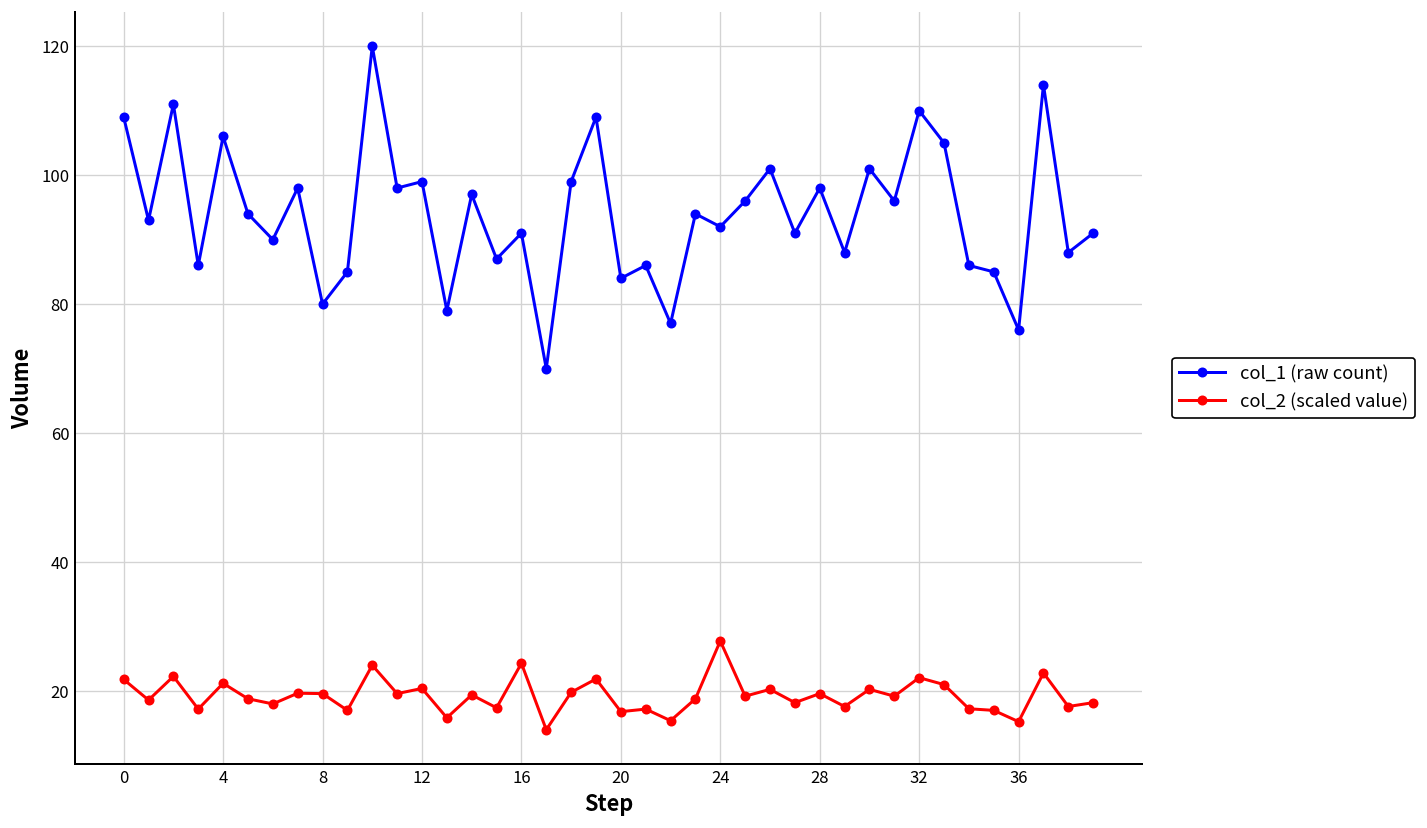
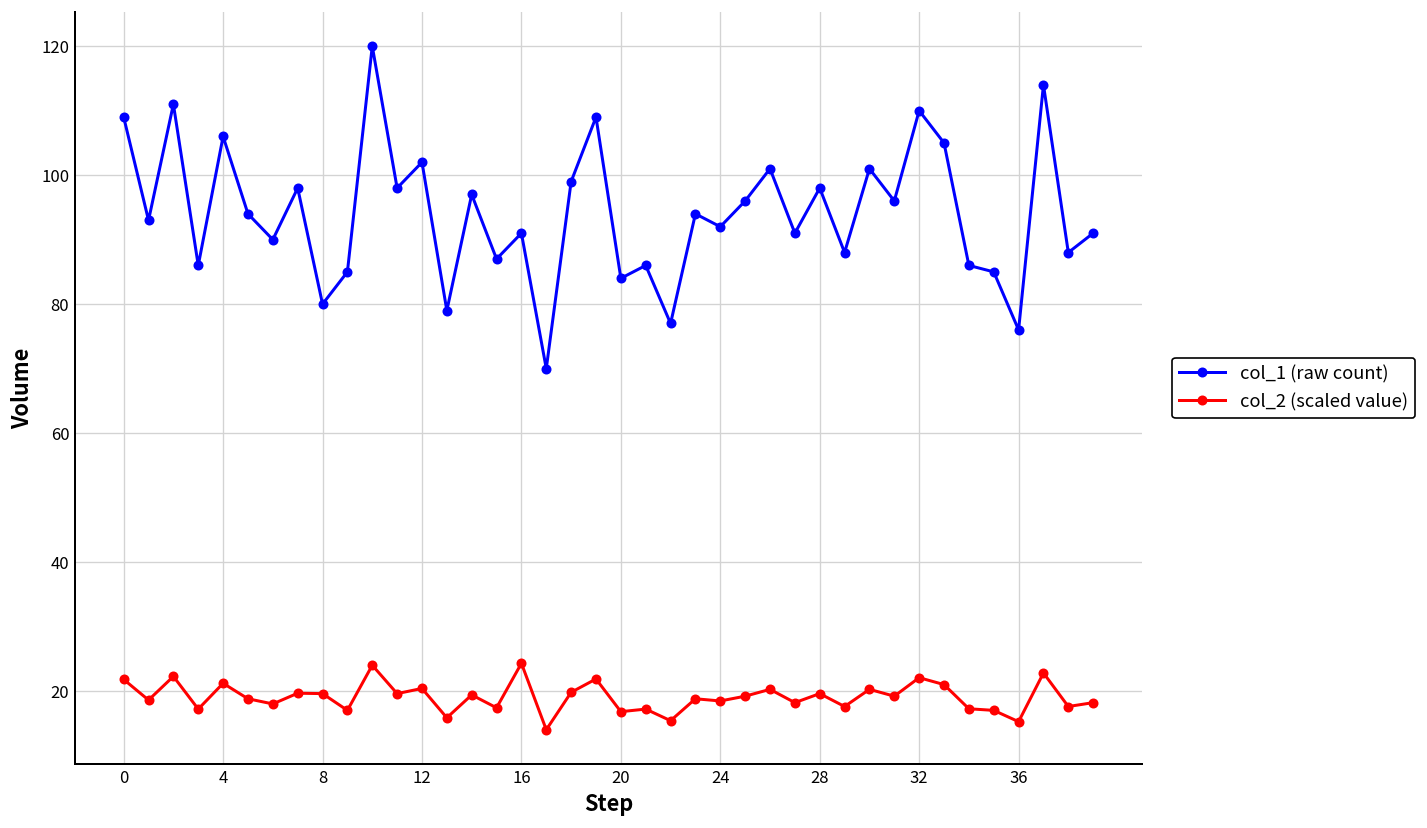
col_1 (raw count), 12: 99 -> 102
col_2 (scaled value), 24: 28 -> 18
